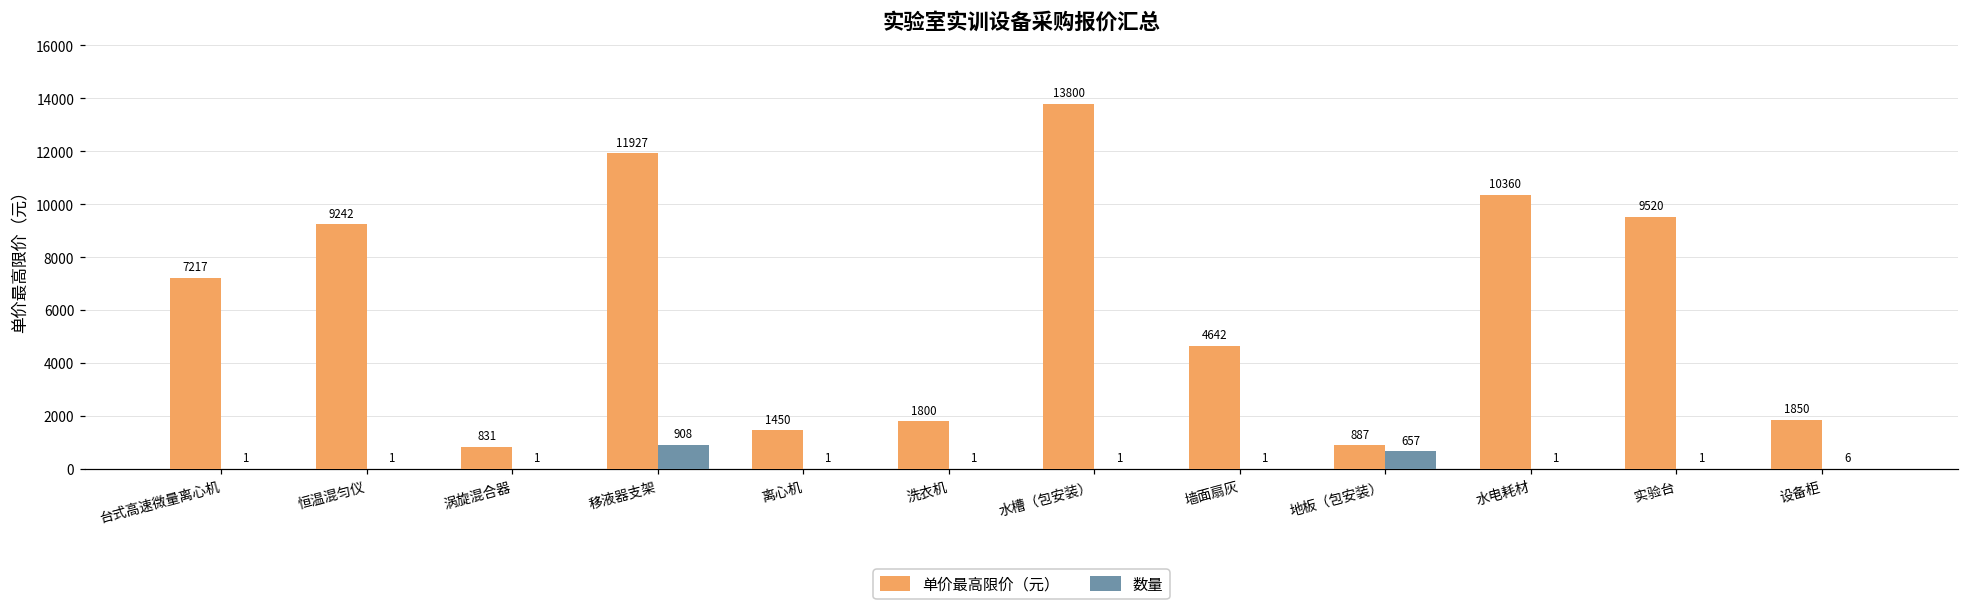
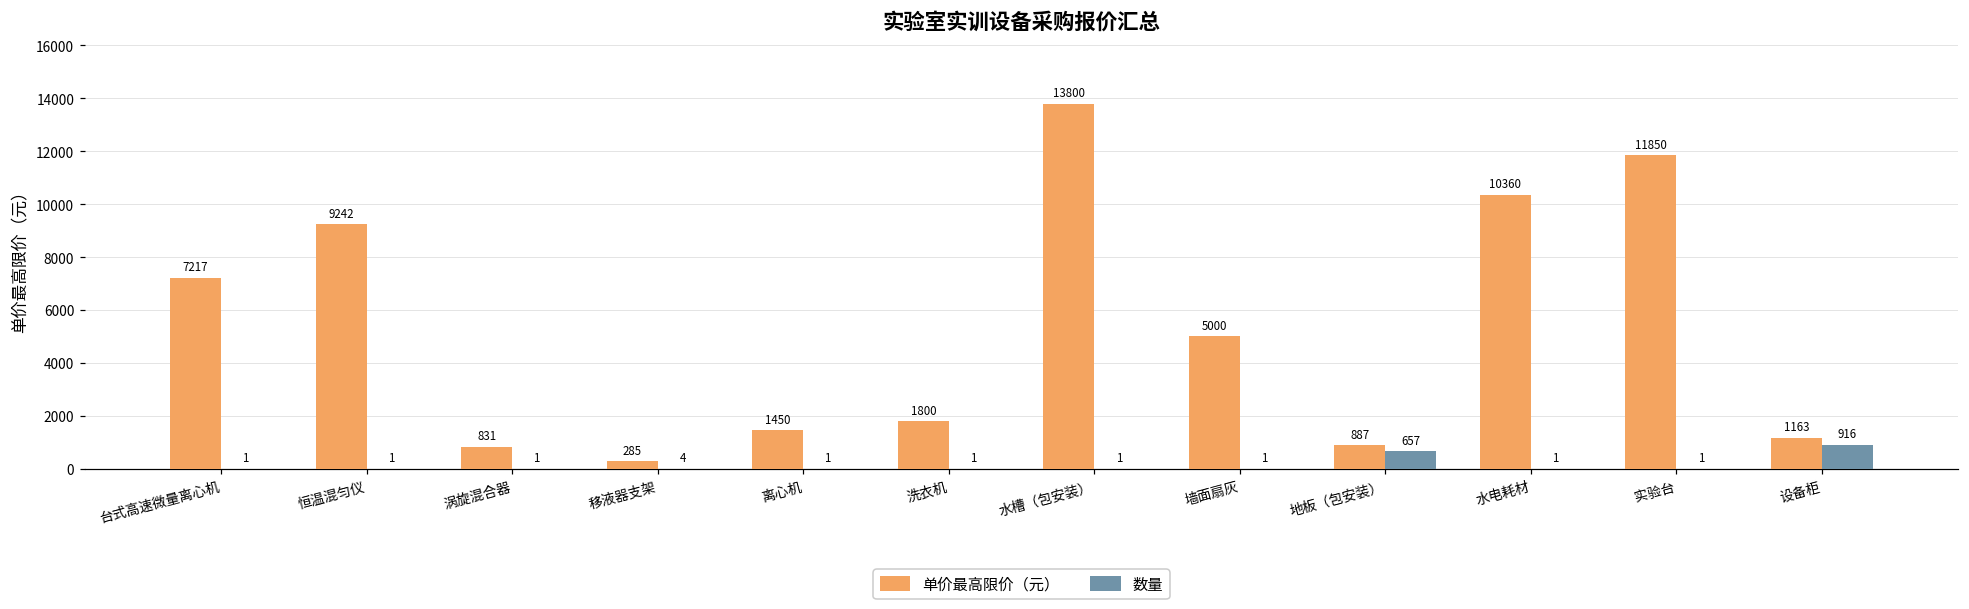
单价最高限价（元）, 移液器支架: 11927 -> 285
数量, 移液器支架: 908 -> 4
单价最高限价（元）, 墙面扇灰: 4642 -> 5000
单价最高限价（元）, 实验台: 9520 -> 11850
单价最高限价（元）, 设备柜: 1850 -> 1163
数量, 设备柜: 6 -> 916
